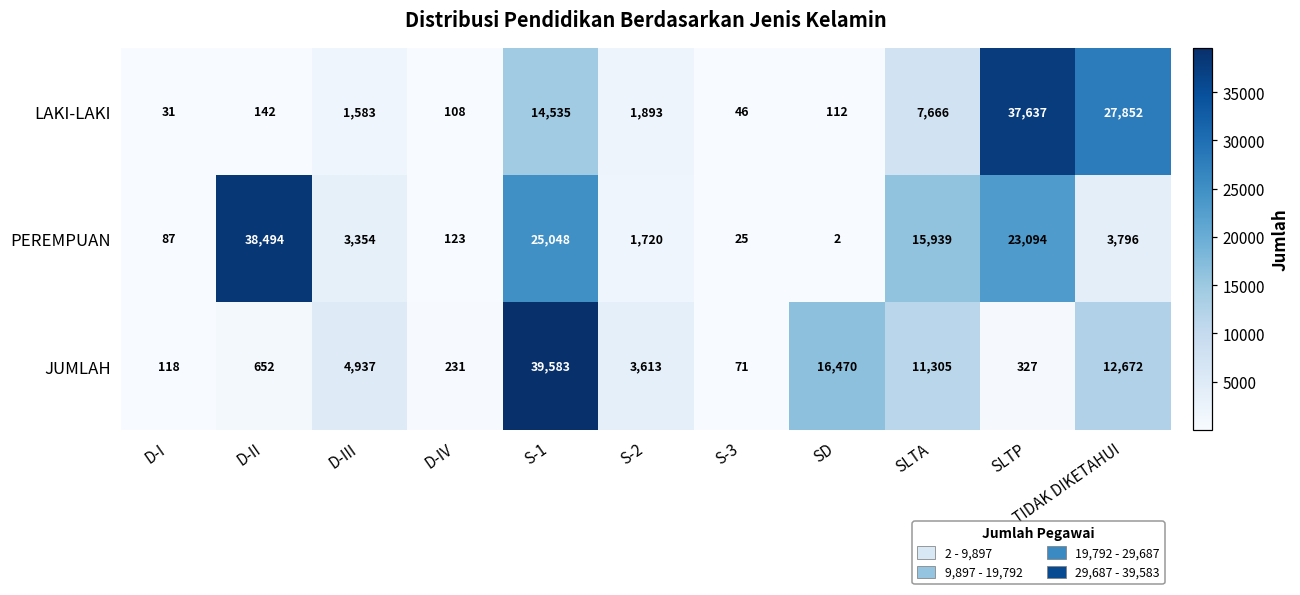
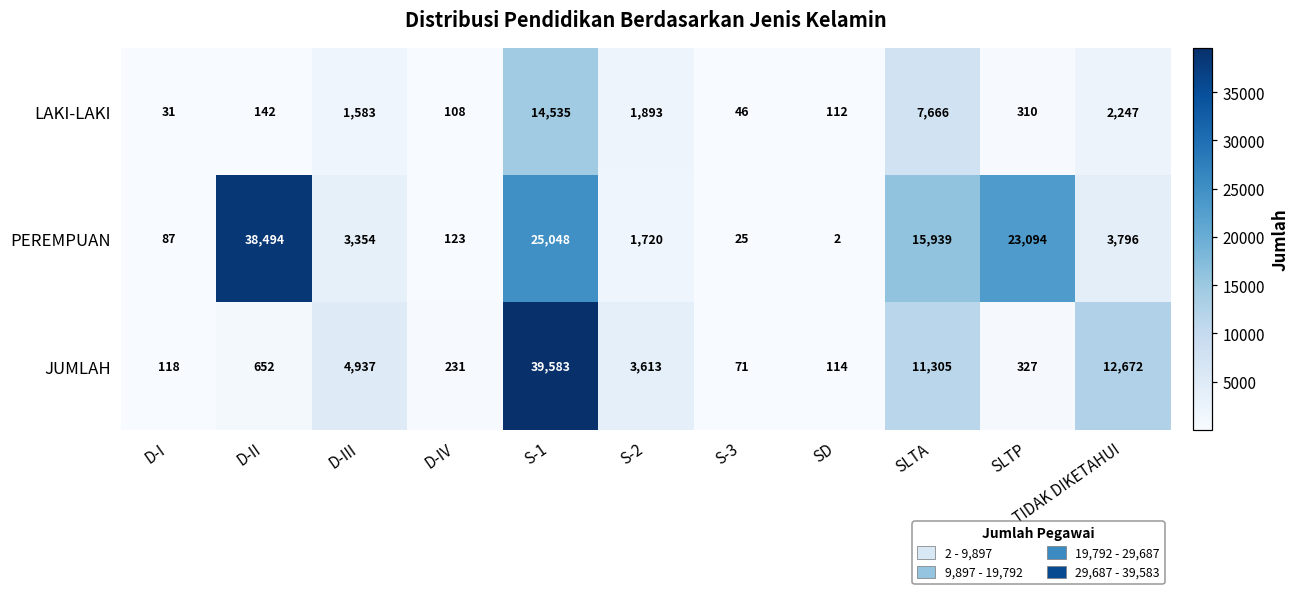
LAKI-LAKI, SLTP: 37,637 -> 310
LAKI-LAKI, TIDAK DIKETAHUI: 27,852 -> 2,247
JUMLAH, SD: 16,470 -> 114
